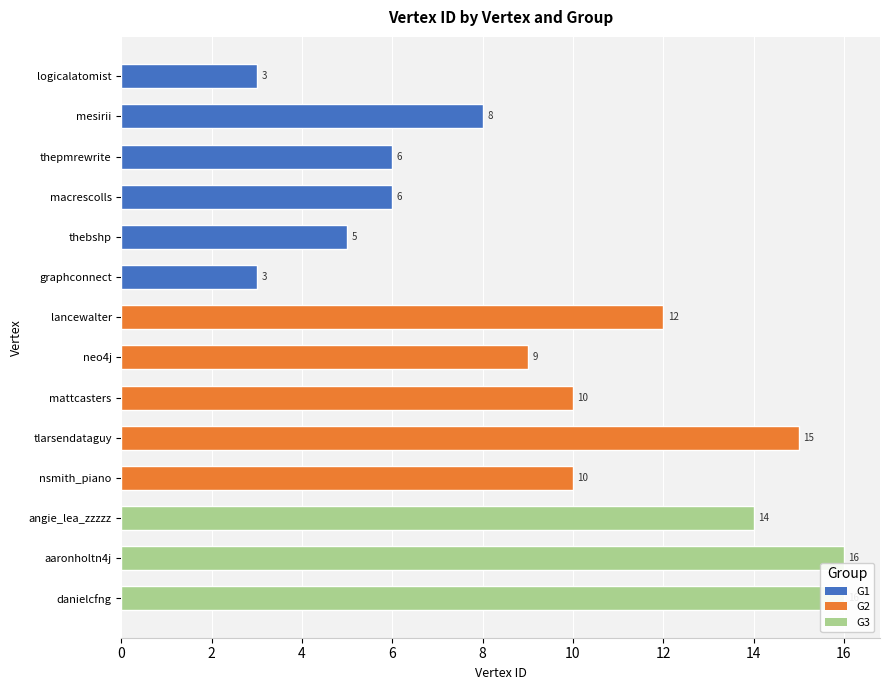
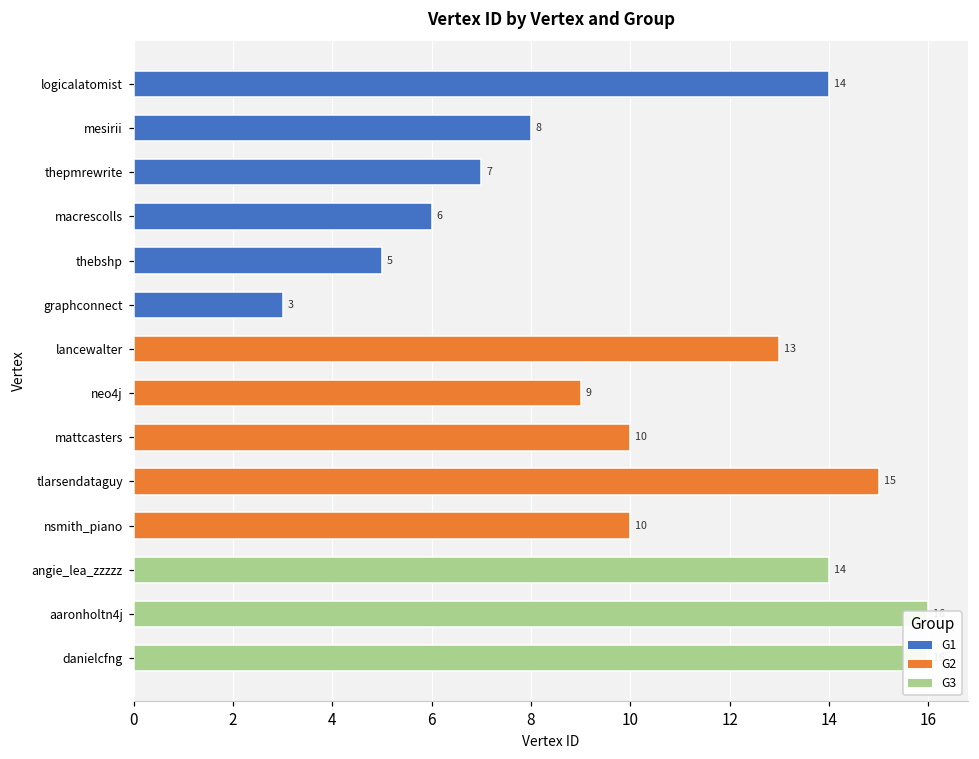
logicalatomist: 3 -> 14
thepmrewrite: 6 -> 7
lancewalter: 12 -> 13
